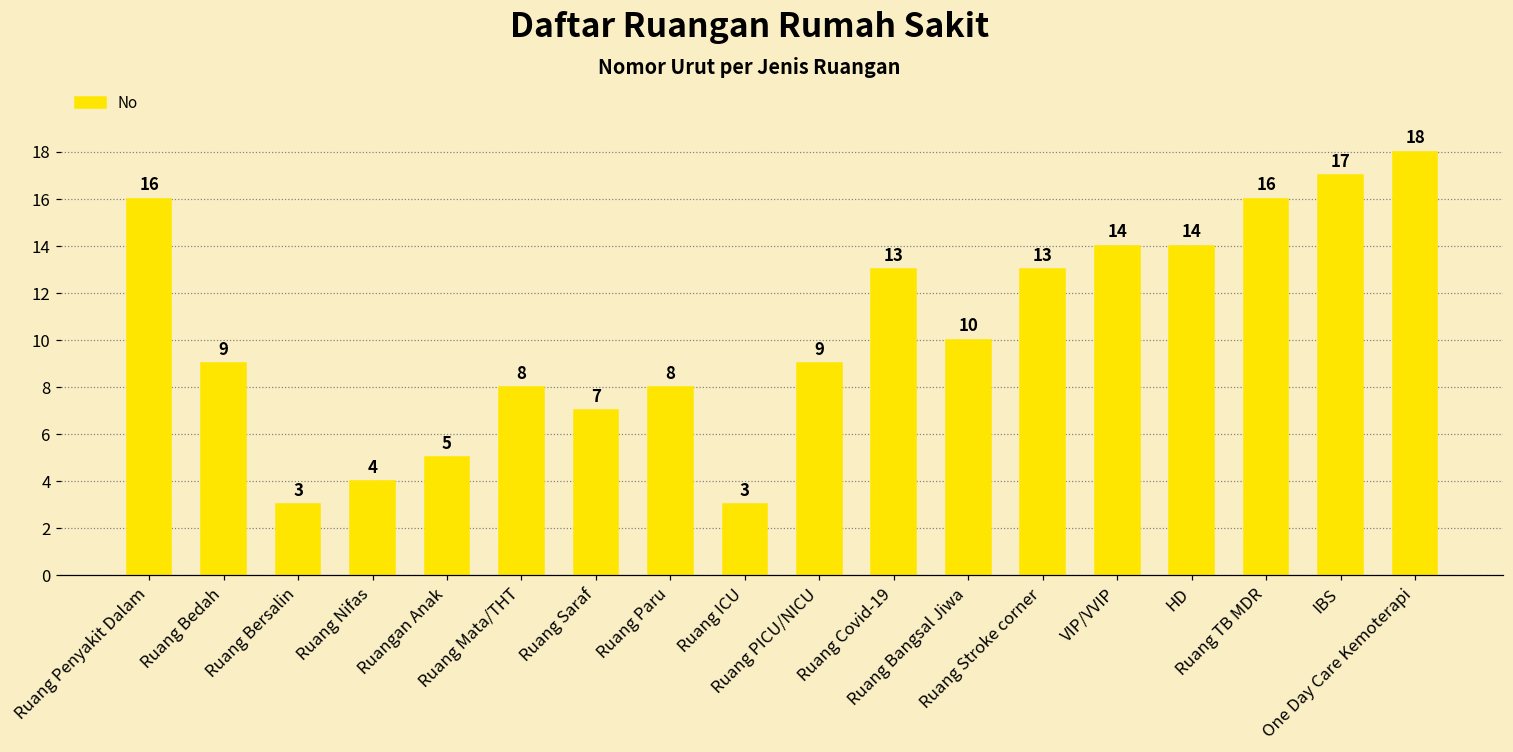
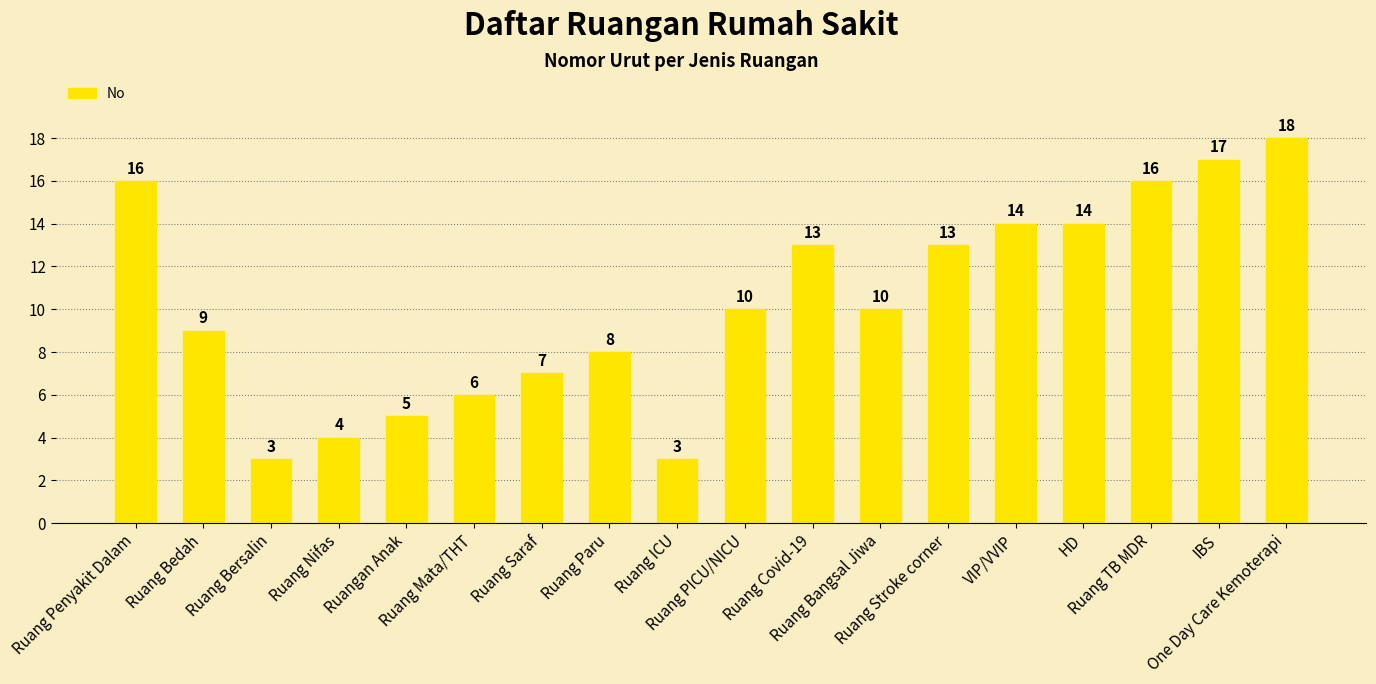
Ruang Mata/THT: 8 -> 6
Ruang PICU/NICU: 9 -> 10
